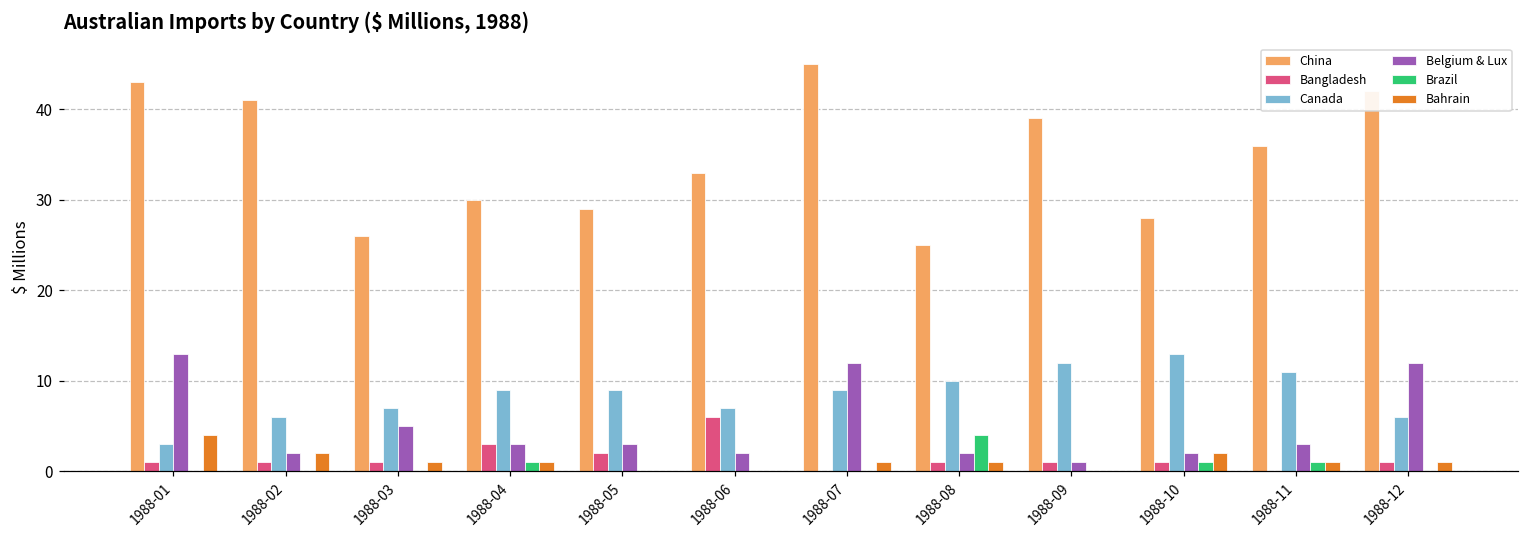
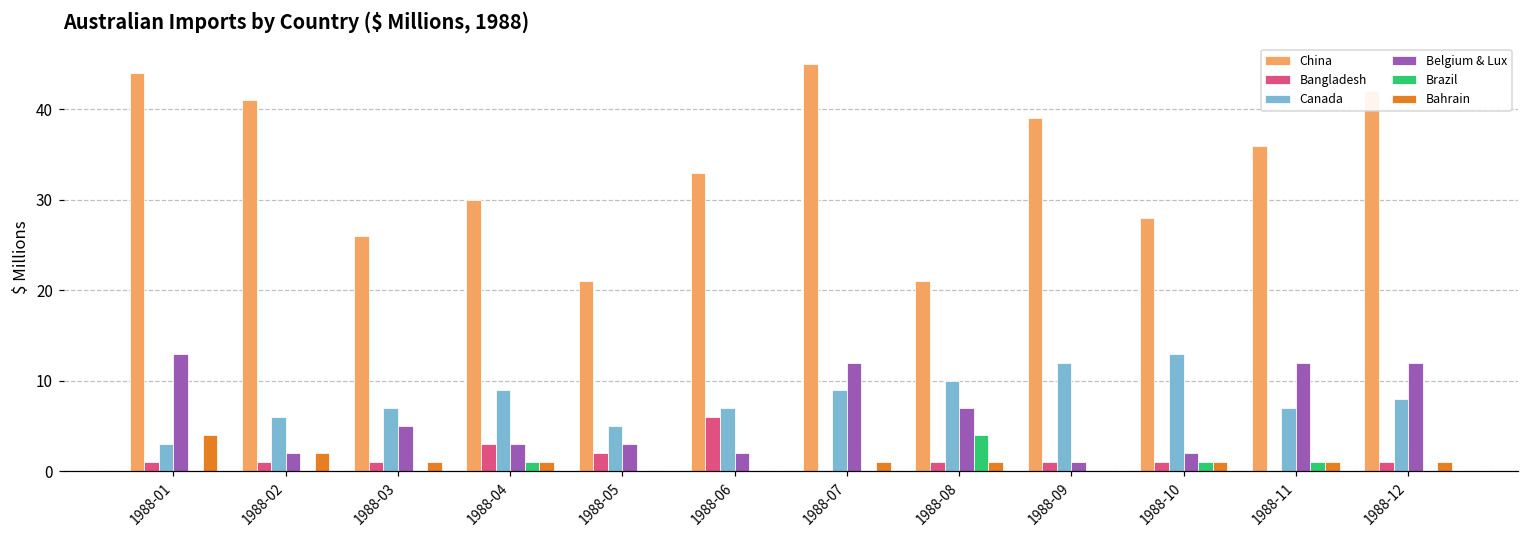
China, 1988-01: 43 -> 44
China, 1988-05: 29 -> 21
Canada, 1988-05: 9 -> 5
China, 1988-08: 25 -> 21
Belgium & Lux, 1988-08: 2 -> 7
Bahrain, 1988-10: 2 -> 1
Canada, 1988-11: 11 -> 7
Belgium & Lux, 1988-11: 3 -> 12
Canada, 1988-12: 6 -> 8
